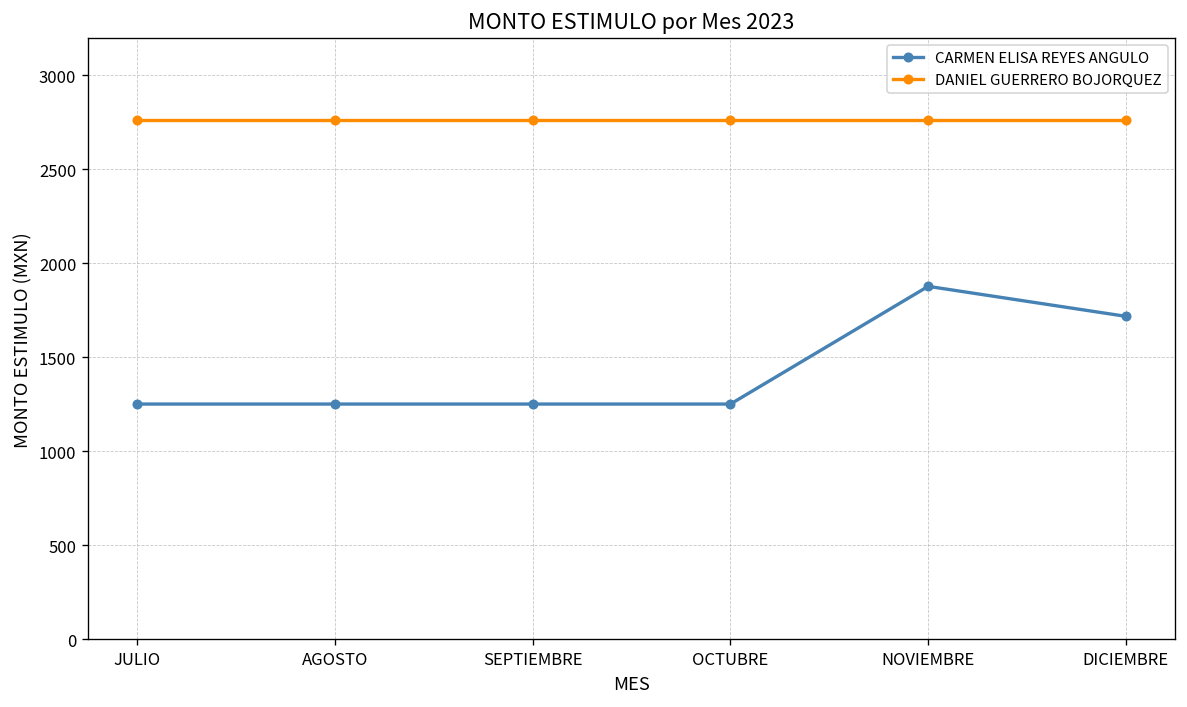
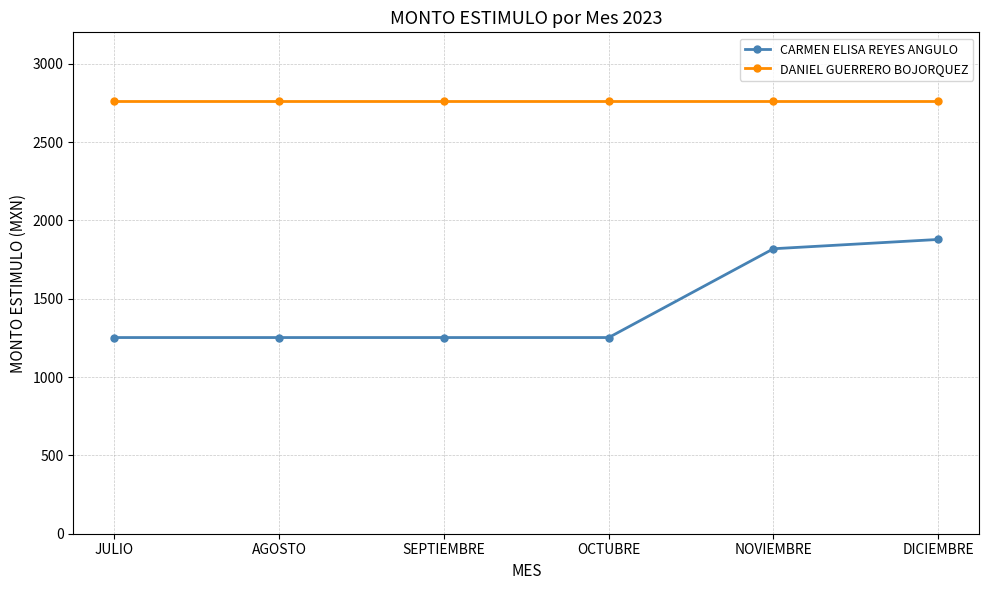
CARMEN ELISA REYES ANGULO, NOVIEMBRE: 1880 -> 1820
CARMEN ELISA REYES ANGULO, DICIEMBRE: 1720 -> 1880
